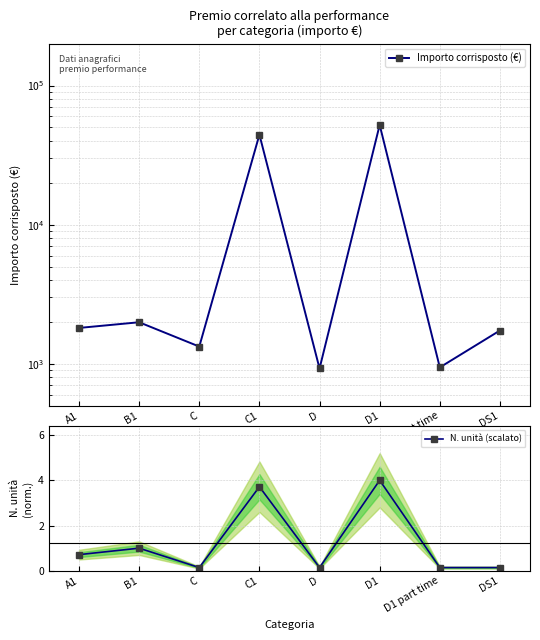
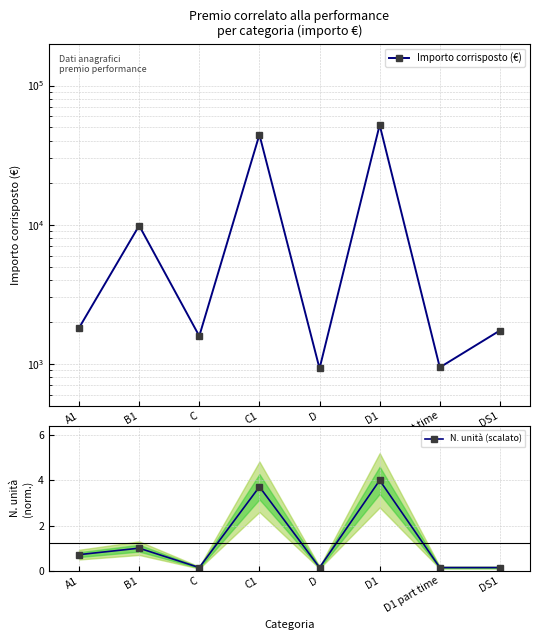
Premio correlato alla performance per categoria (importo €), B1: 2000 -> 10000
Premio correlato alla performance per categoria (importo €), C: 1300 -> 1600
